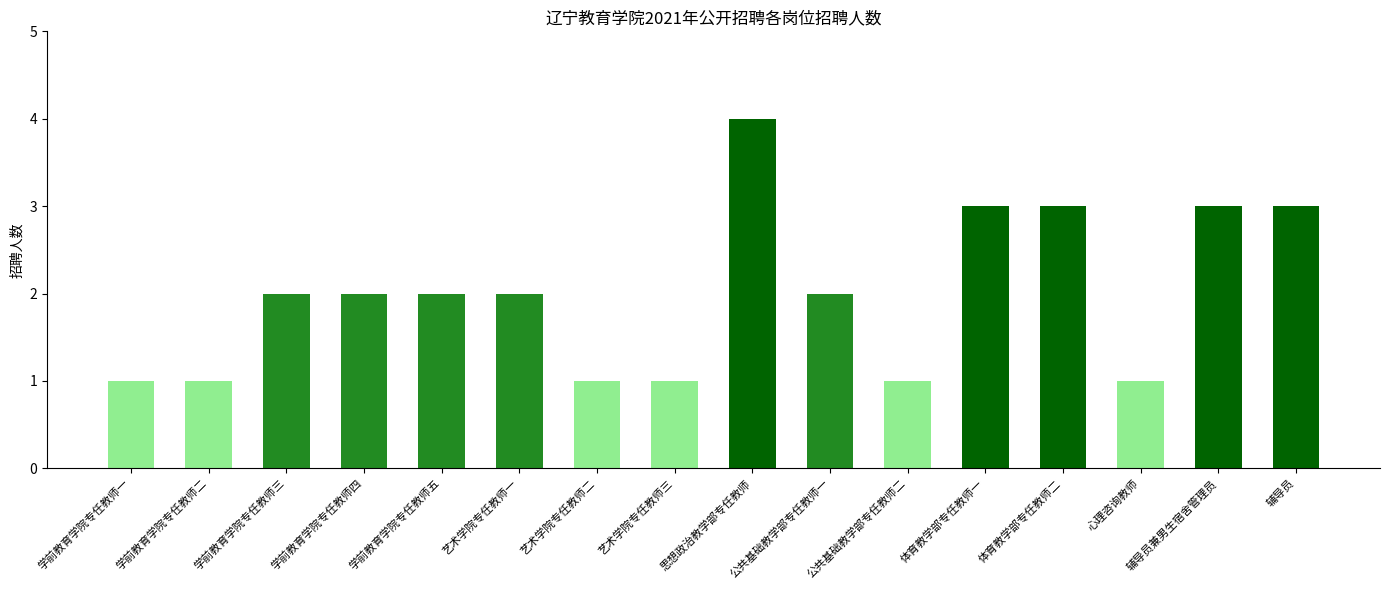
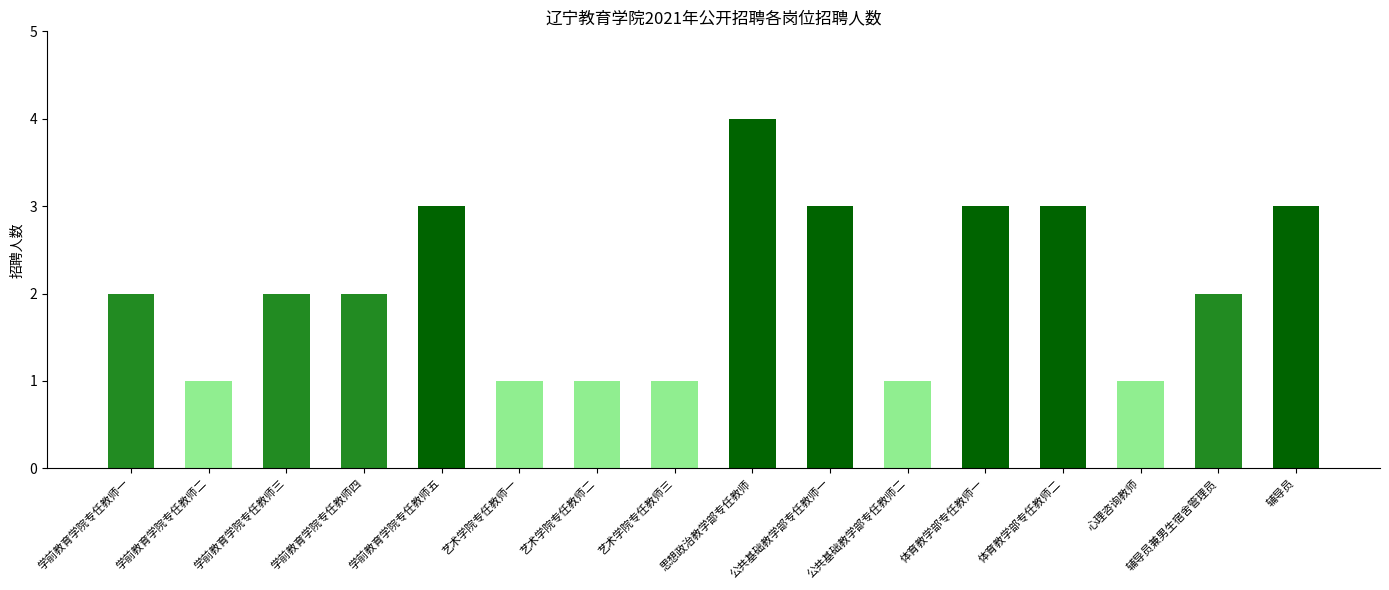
学前教育学院专任教师一: 1 -> 2
学前教育学院专任教师五: 2 -> 3
艺术学院专任教师一: 2 -> 1
公共基础教学部专任教师一: 2 -> 3
辅导员兼男生宿舍管理员: 3 -> 2
